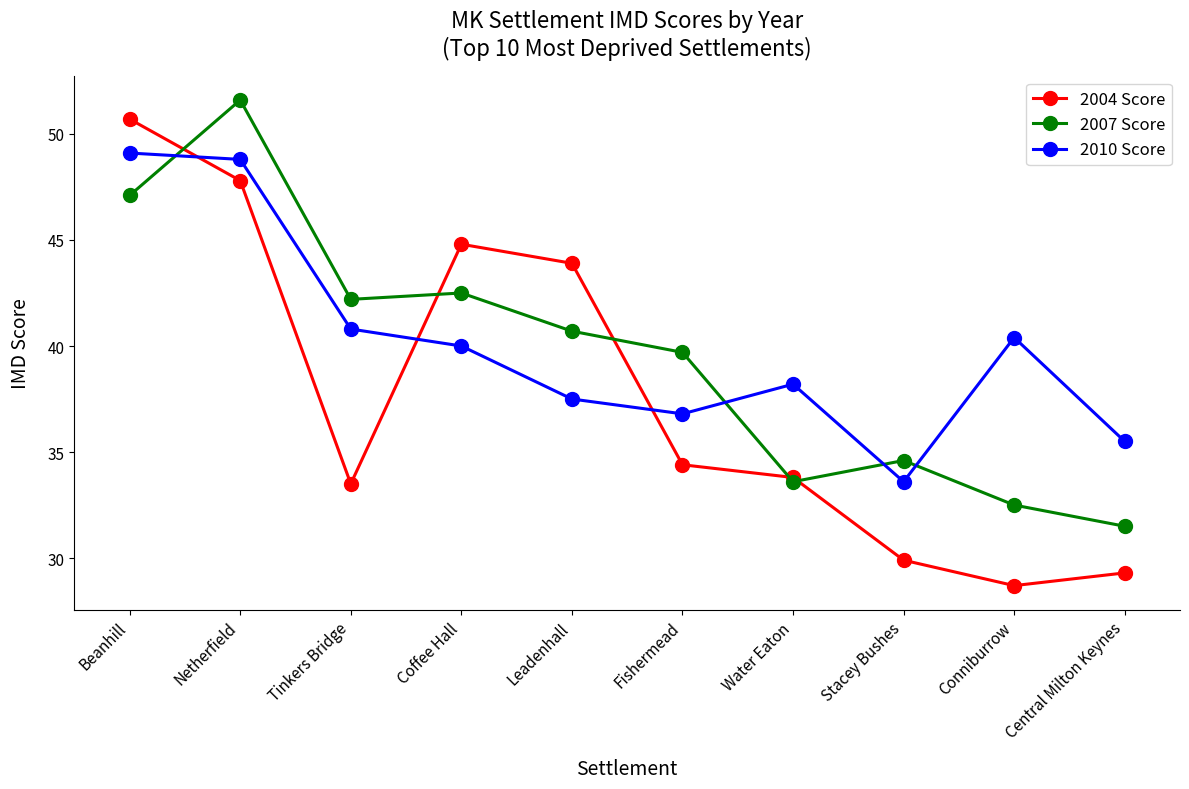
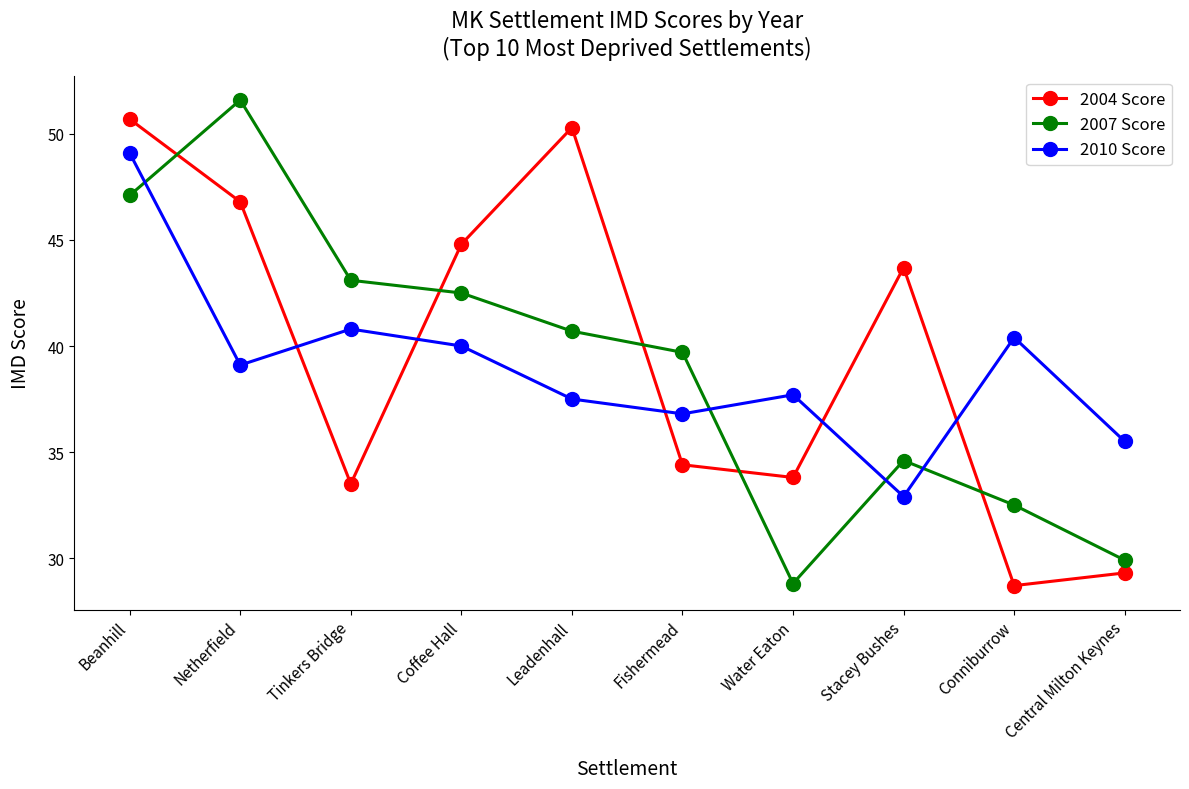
2004 Score, Netherfield: 47.8 -> 46.8
2010 Score, Netherfield: 48.8 -> 39.1
2007 Score, Tinkers Bridge: 42.2 -> 43.1
2004 Score, Leadenhall: 43.9 -> 50.3
2007 Score, Water Eaton: 33.6 -> 28.8
2010 Score, Water Eaton: 38.2 -> 37.7
2004 Score, Stacey Bushes: 29.9 -> 43.7
2010 Score, Stacey Bushes: 33.6 -> 32.9
2007 Score, Central Milton Keynes: 31.5 -> 29.9
